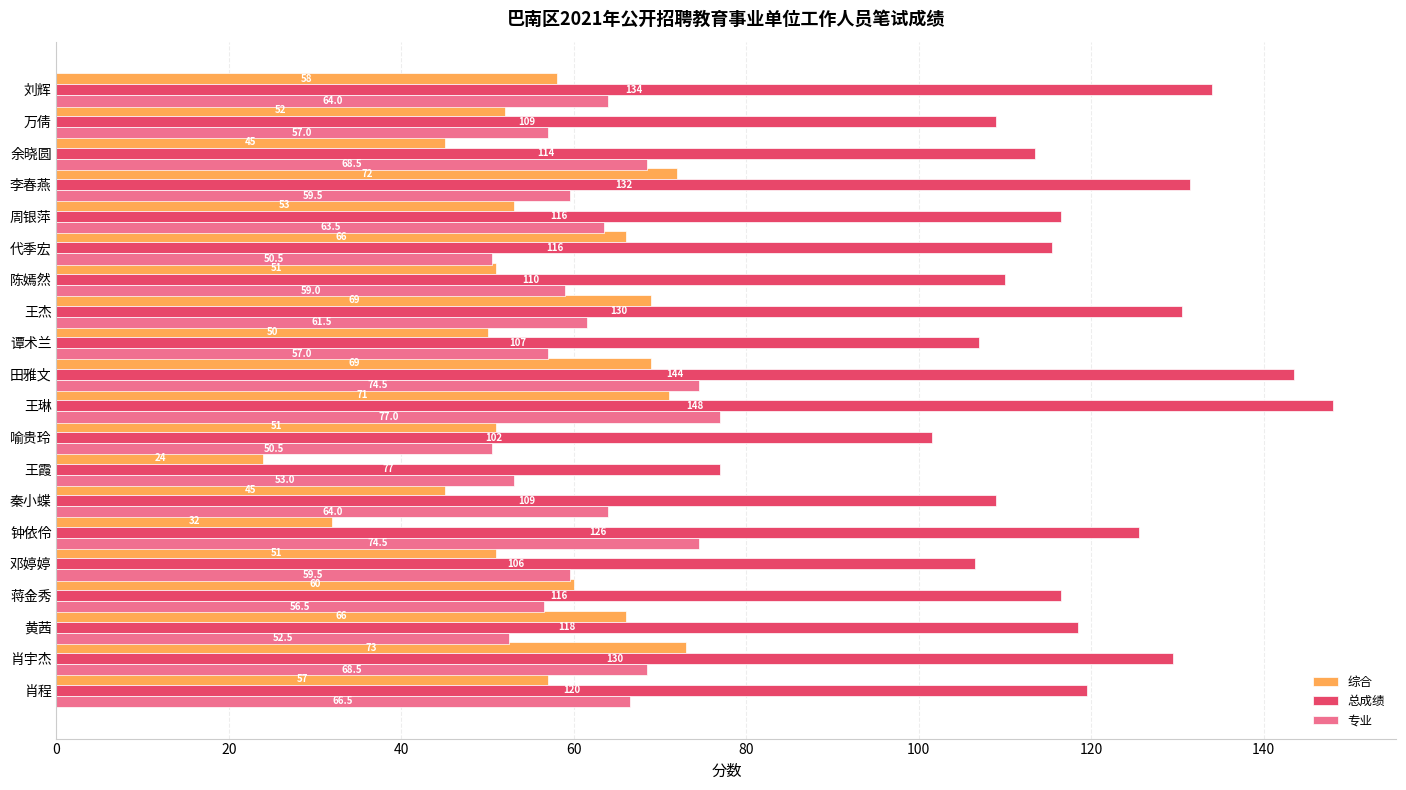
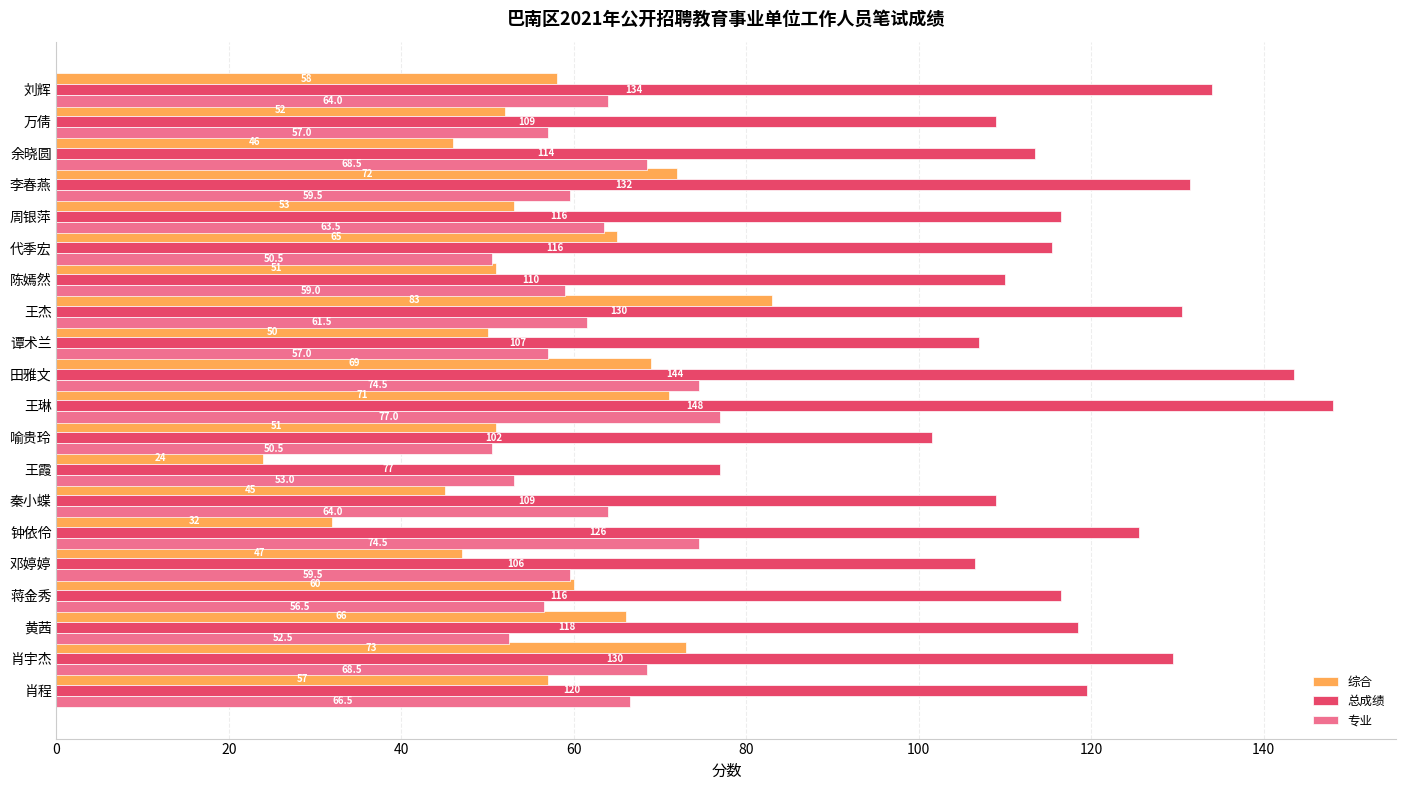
综合, 余晓圆: 45 -> 46
综合, 代季宏: 66 -> 65
综合, 王杰: 69 -> 83
综合, 邓婷婷: 51 -> 47
